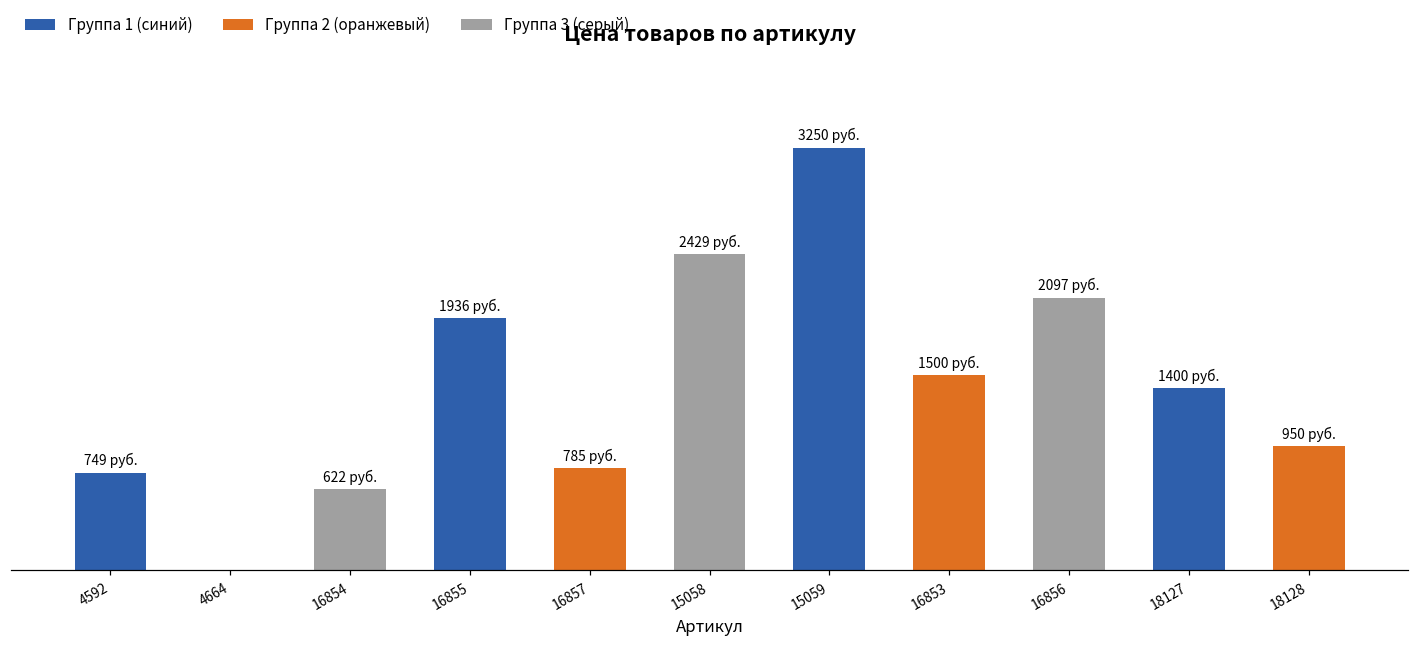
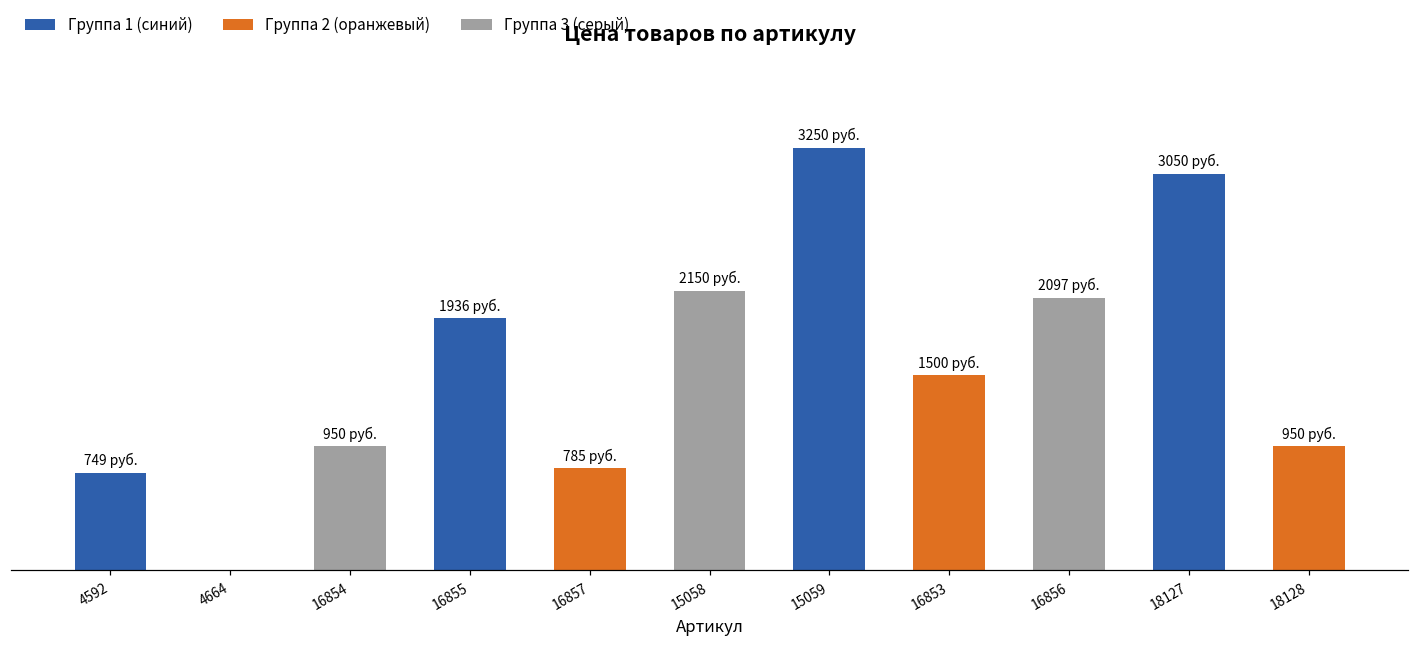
16854: 622 -> 950
15058: 2429 -> 2150
18127: 1400 -> 3050
